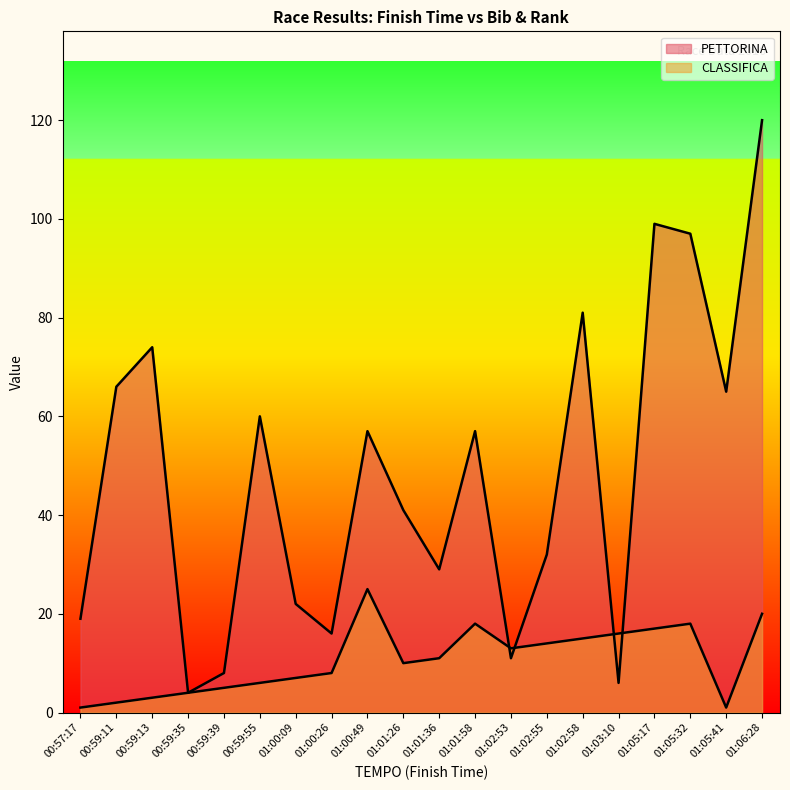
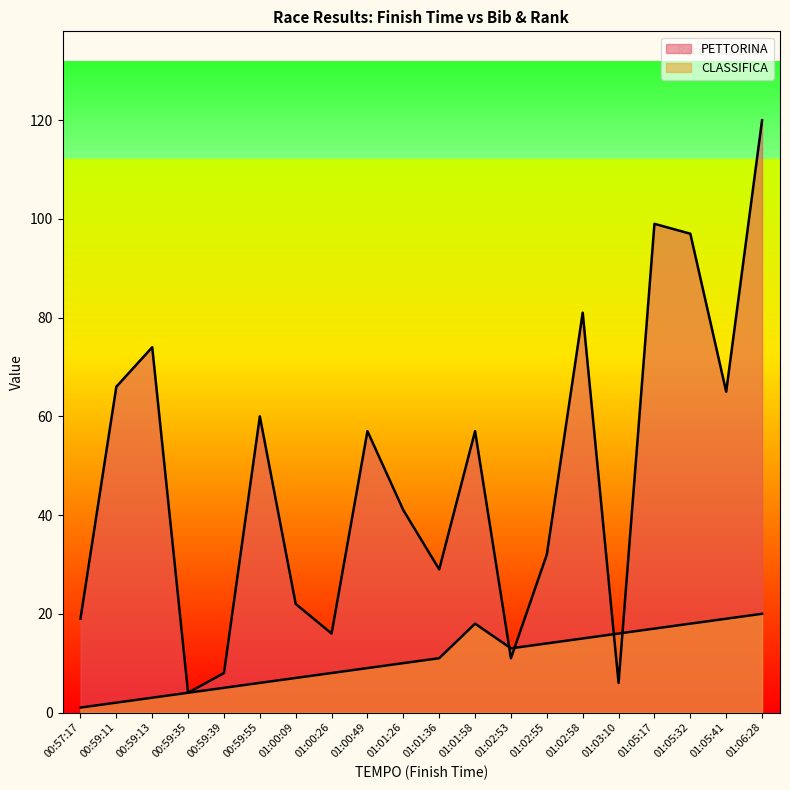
CLASSIFICA, 01:00:49: 25 -> 9
CLASSIFICA, 01:05:41: 1 -> 19
